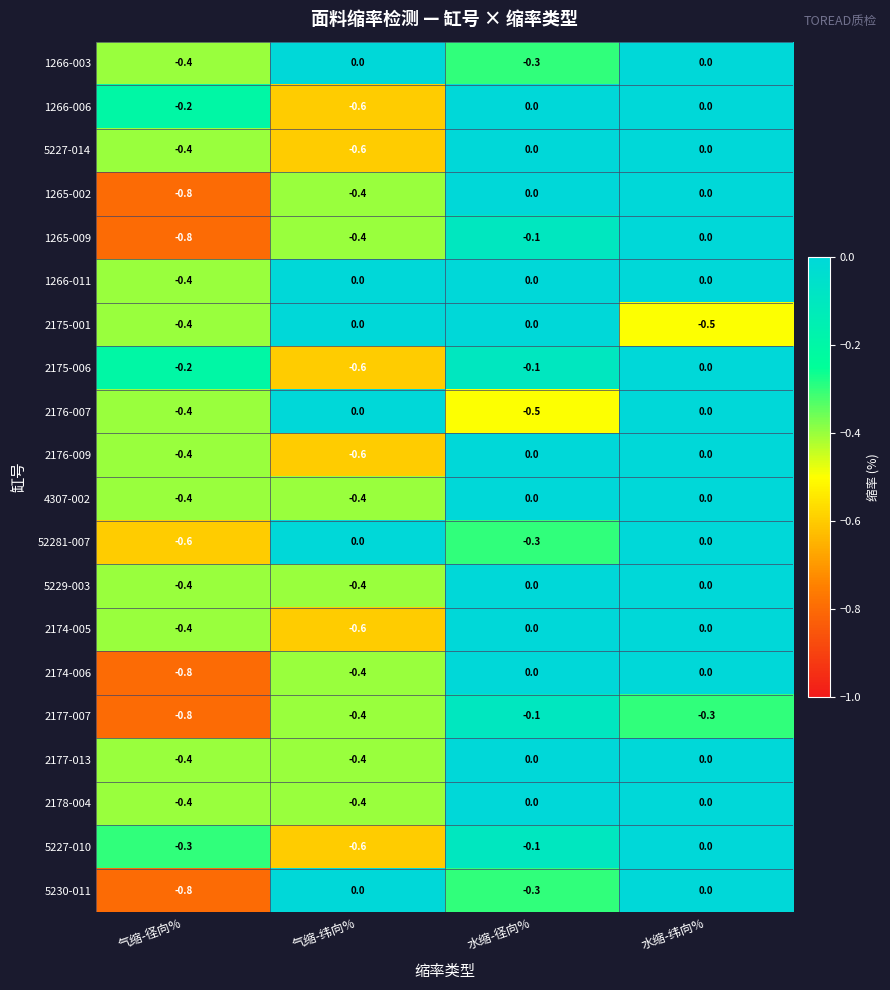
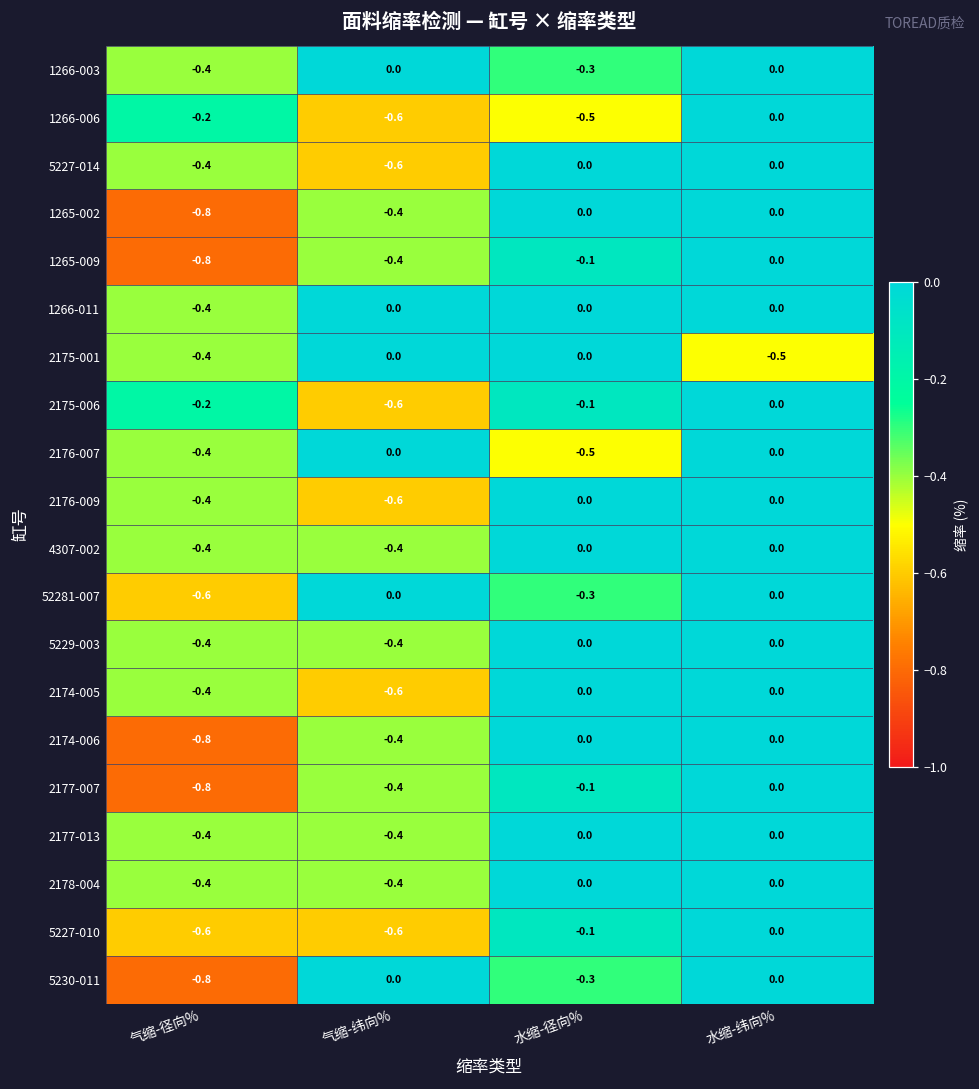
1266-006, 水缩-径向%: 0.0 -> -0.5
2177-007, 水缩-纬向%: -0.3 -> 0.0
5227-010, 气缩-径向%: -0.3 -> -0.6
